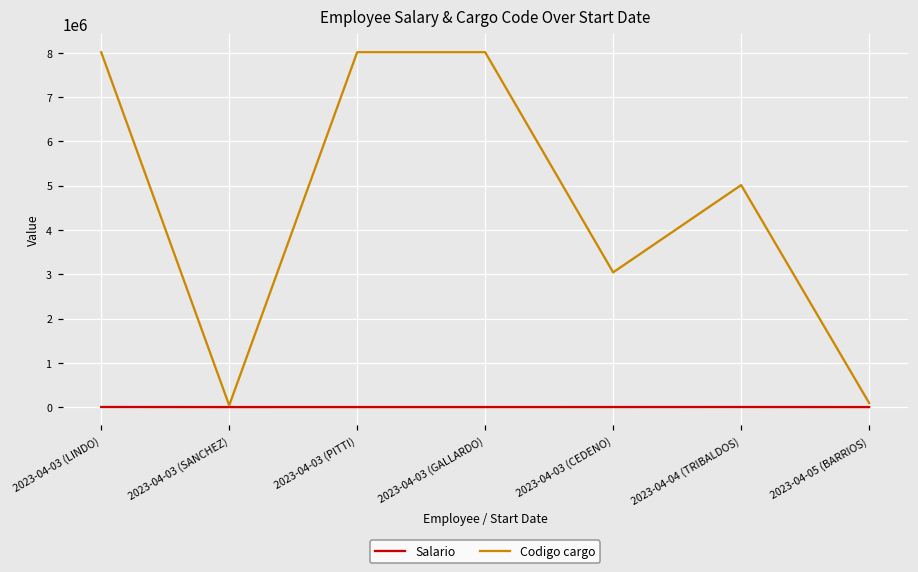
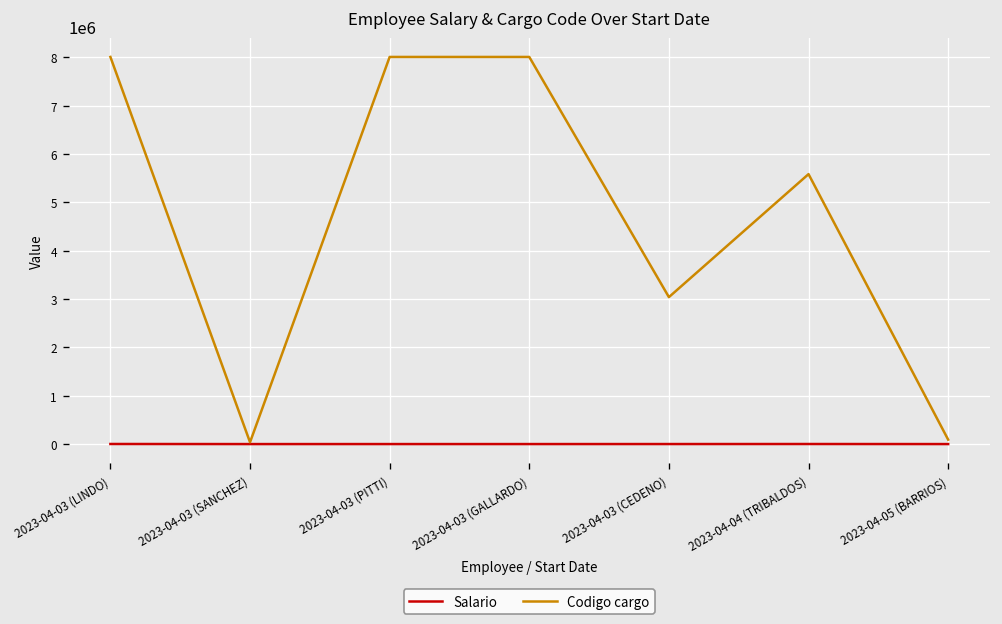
Codigo cargo, 2023-04-04 (TRIBALDOS): 5000000 -> 5600000
